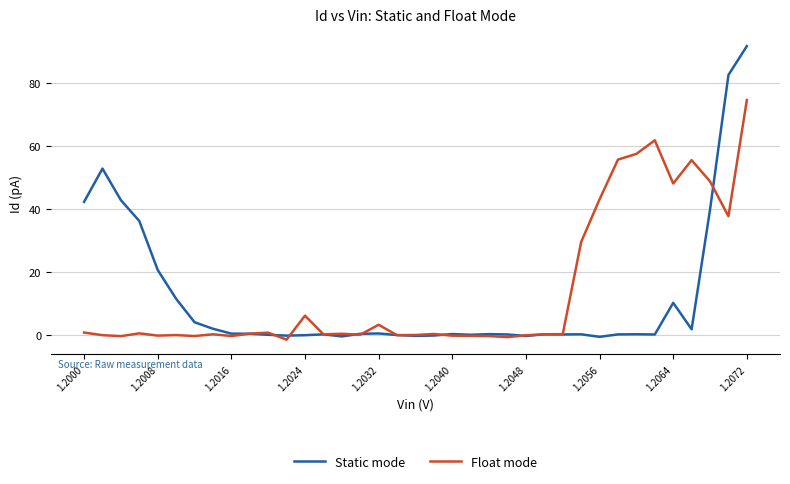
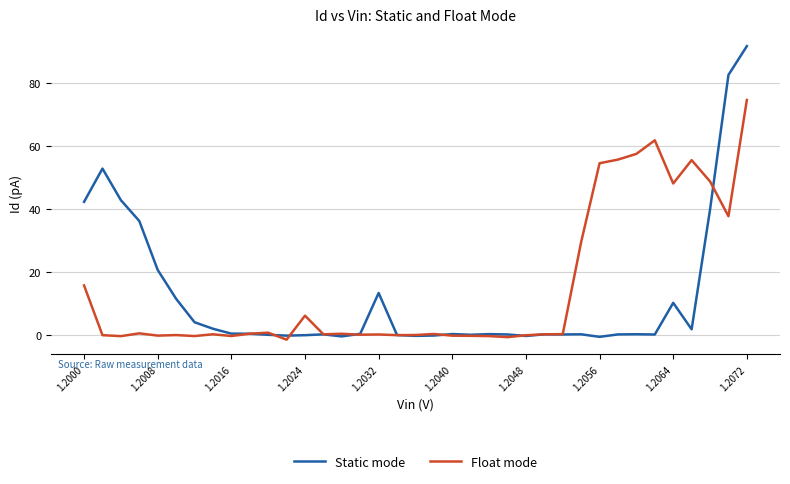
Float mode, 1.2000: 1 -> 16
Static mode, 1.2032: 0 -> 13
Float mode, 1.2032: 3 -> 0
Float mode, 1.2056: 43 -> 55
